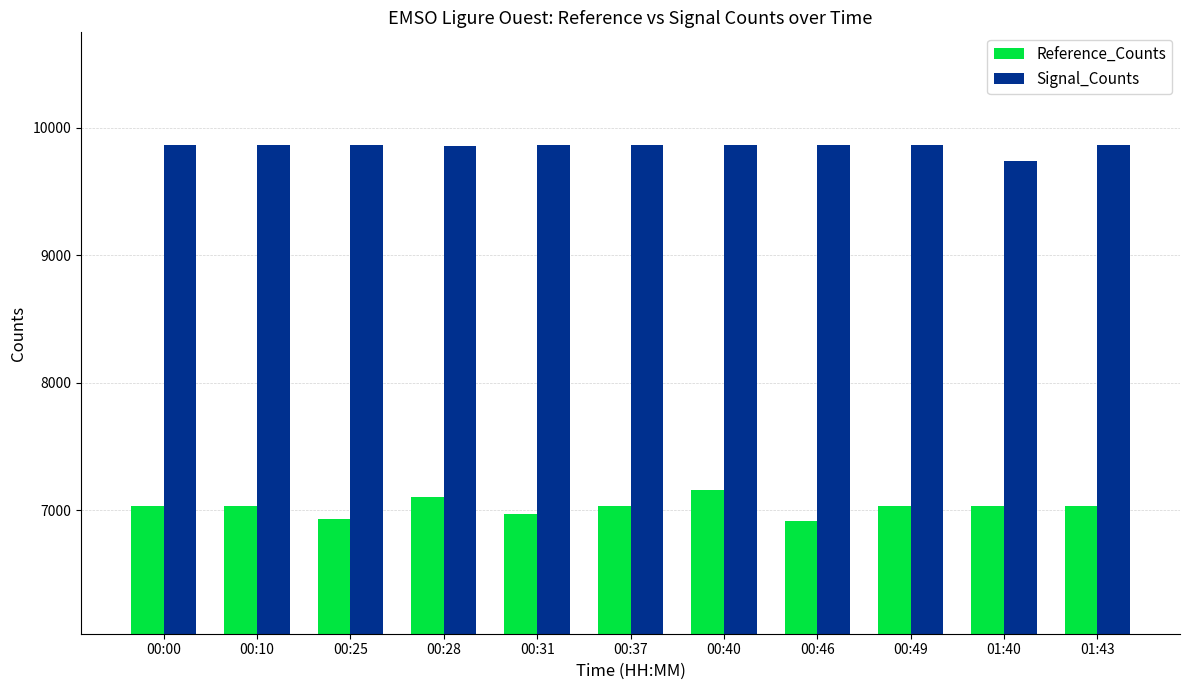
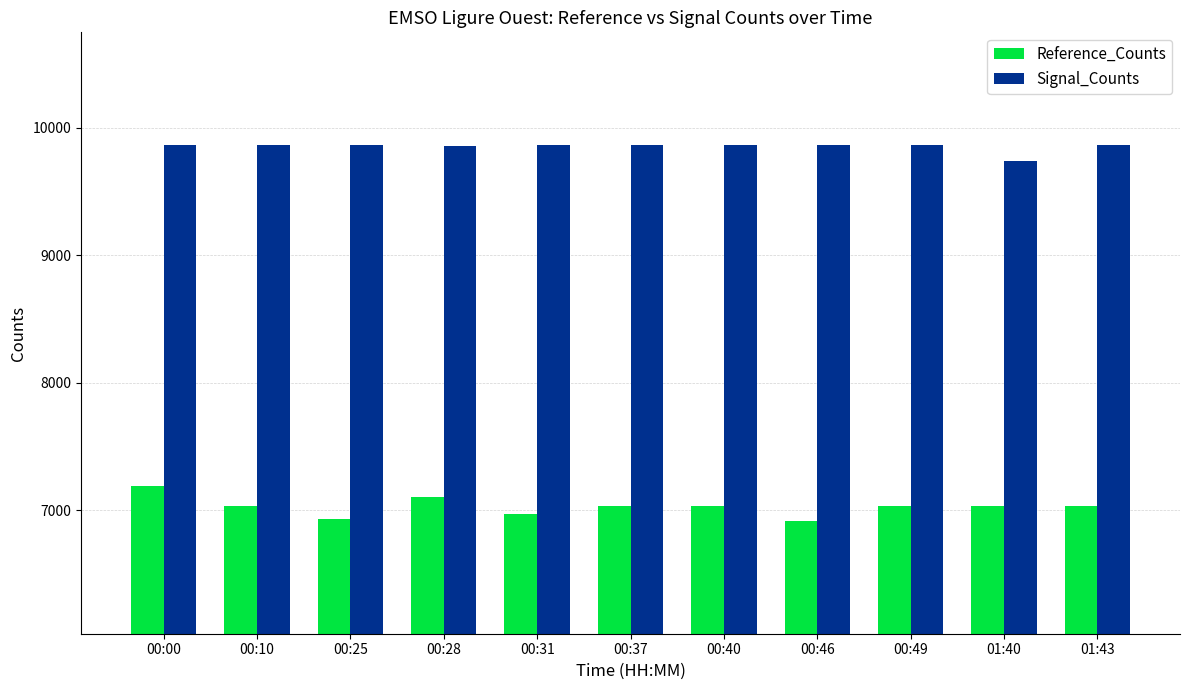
Reference_Counts, 00:00: 7040 -> 7190
Reference_Counts, 00:40: 7160 -> 7040
